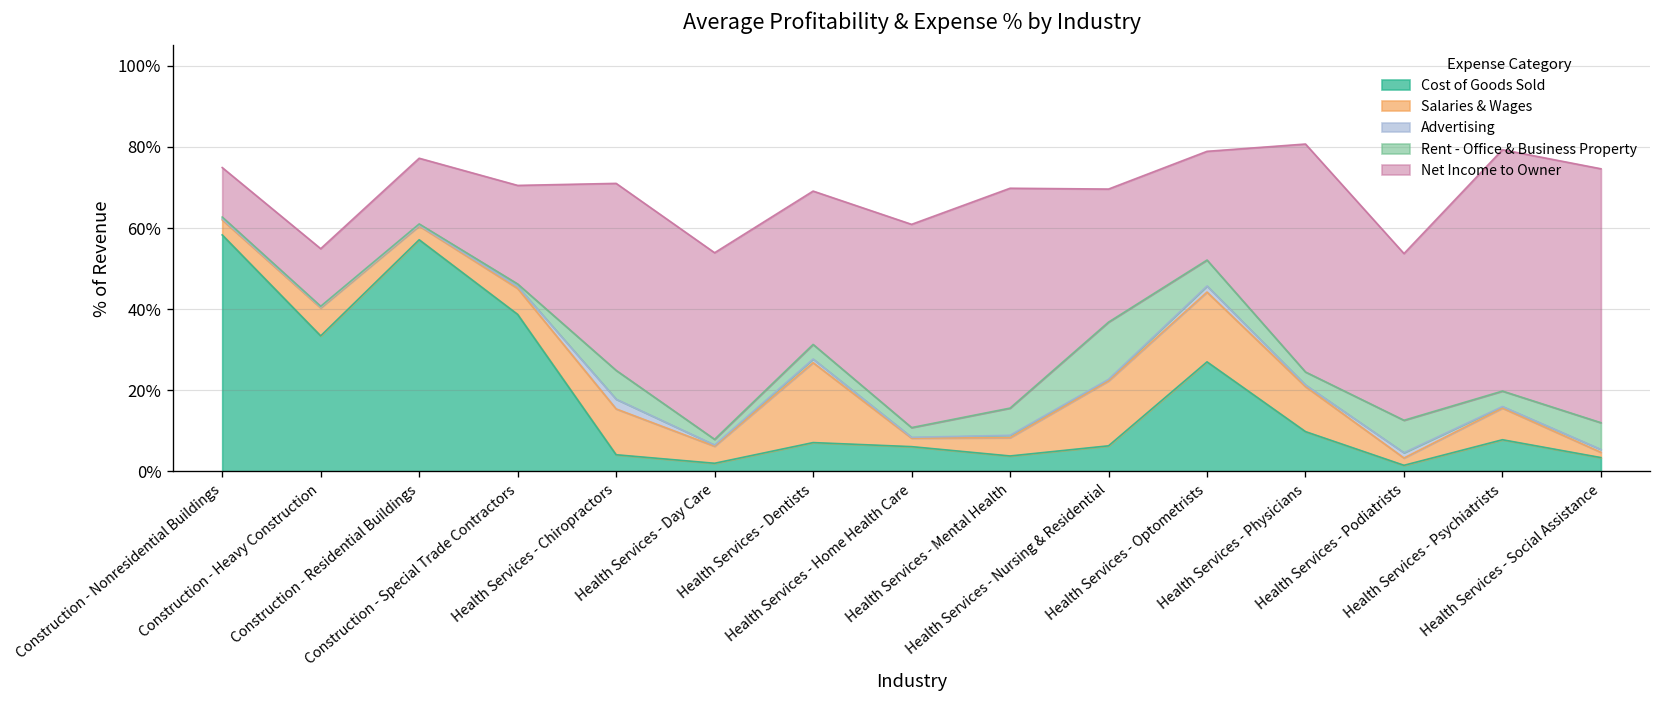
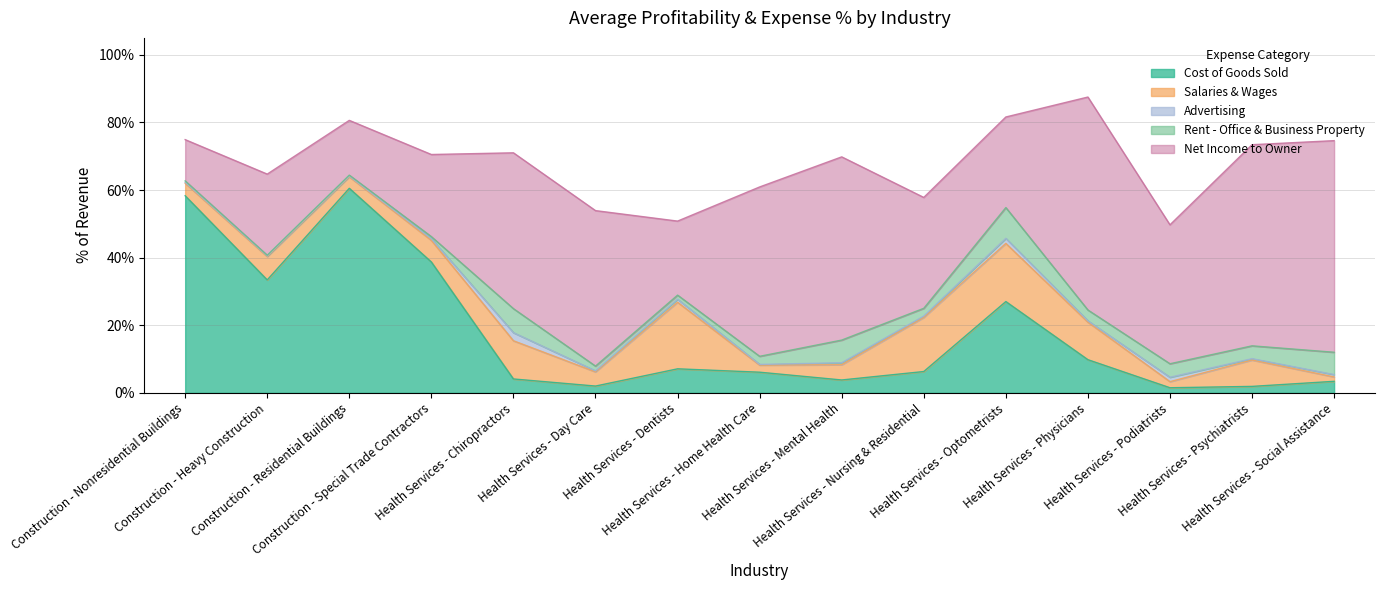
Net Income to Owner, Construction - Heavy Construction: 14% -> 24%
Cost of Goods Sold, Construction - Residential Buildings: 57% -> 61%
Rent - Office & Business Property, Health Services - Dentists: 4% -> 1%
Net Income to Owner, Health Services - Dentists: 38% -> 22%
Rent - Office & Business Property, Health Services - Nursing & Residential: 14% -> 2%
Rent - Office & Business Property, Health Services - Optometrists: 6% -> 9%
Net Income to Owner, Health Services - Physicians: 56% -> 63%
Rent - Office & Business Property, Health Services - Podiatrists: 8% -> 4%
Cost of Goods Sold, Health Services - Psychiatrists: 8% -> 2%
